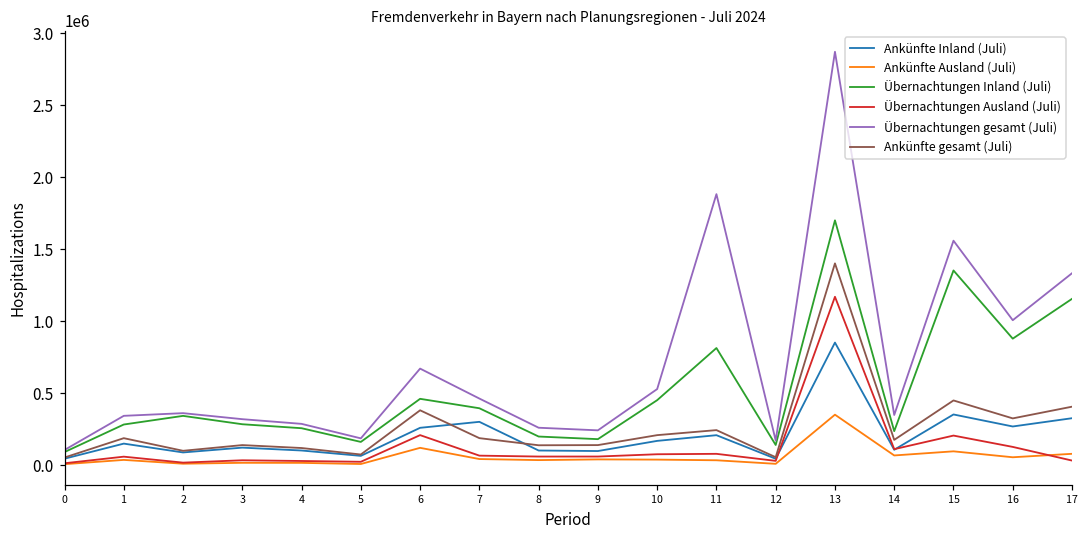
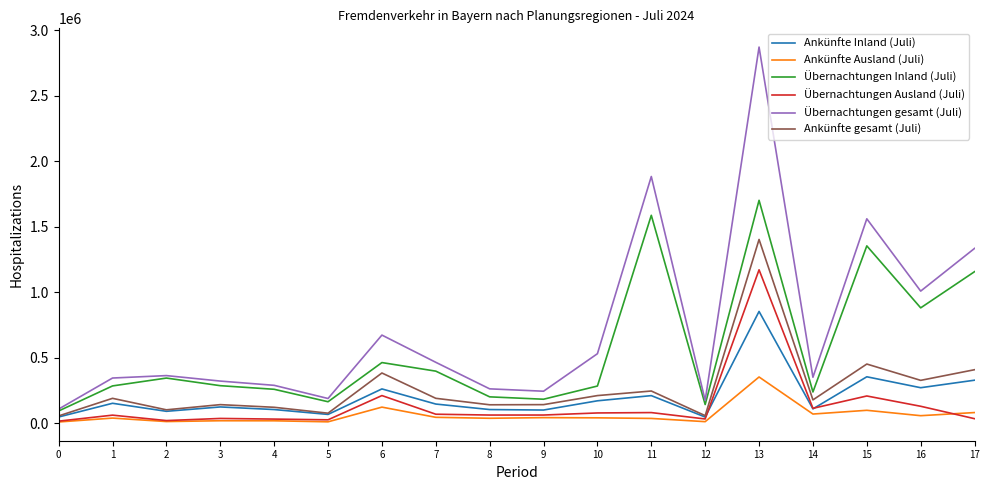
Ankünfte Inland (Juli), 7: 300000 -> 150000
Übernachtungen Inland (Juli), 10: 450000 -> 280000
Übernachtungen Inland (Juli), 11: 810000 -> 1590000
